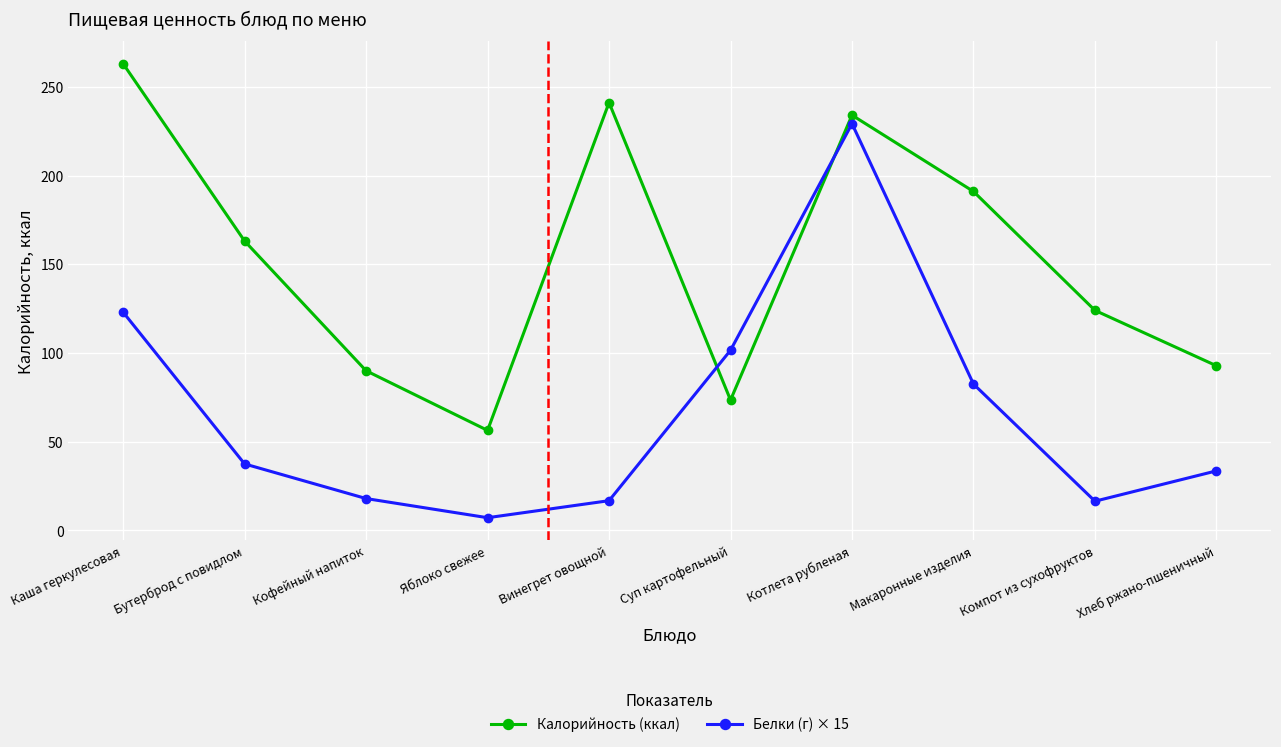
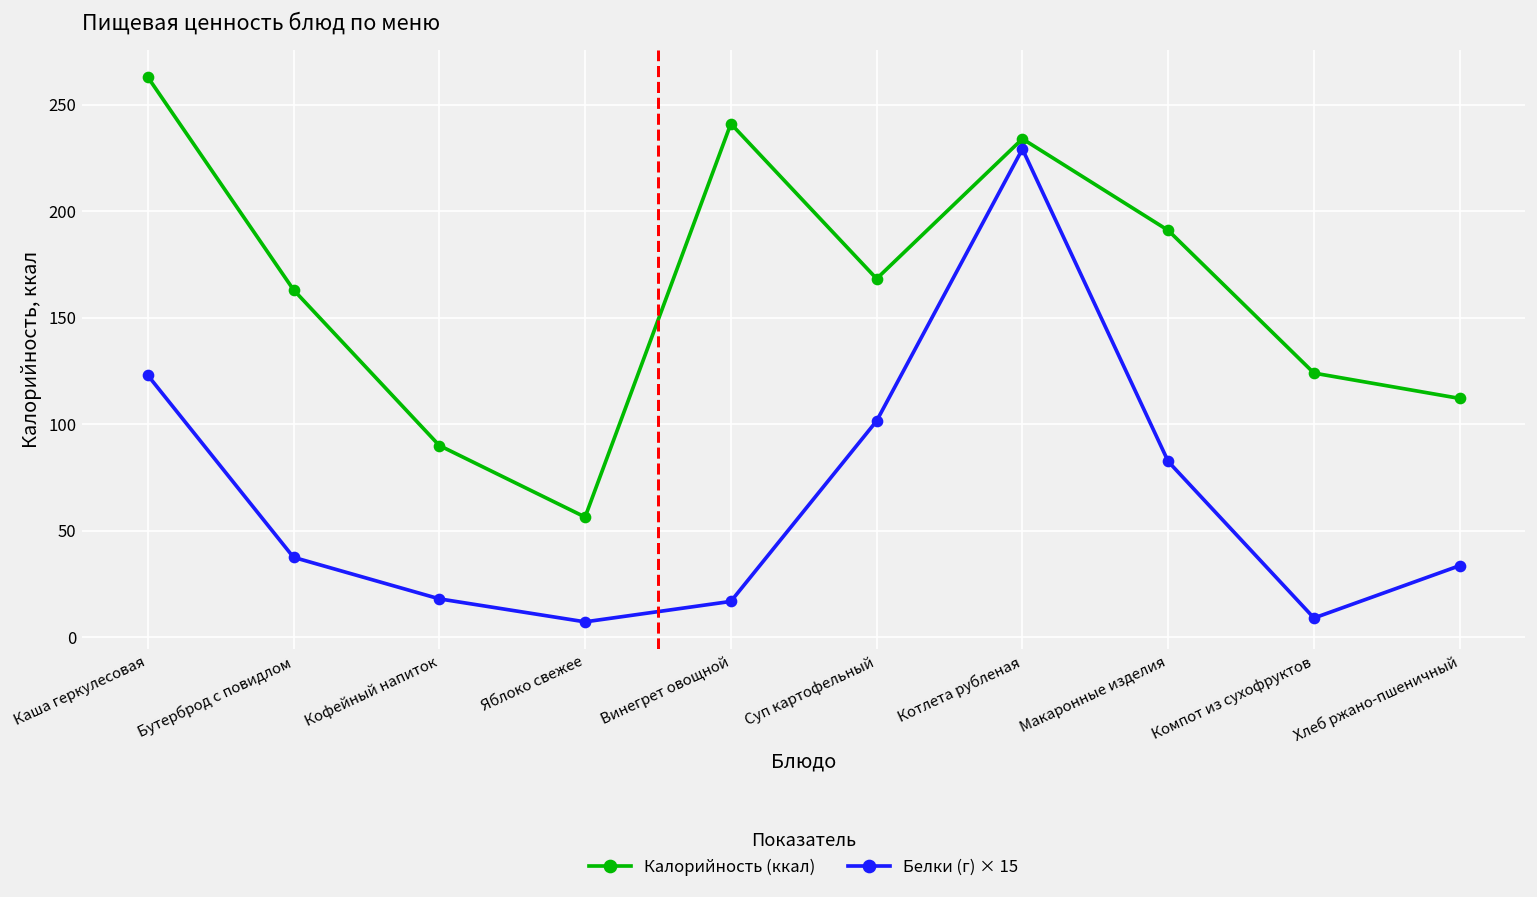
Калорийность (ккал), Суп картофельный: 74 -> 168
Белки (г) × 15, Компот из сухофруктов: 17 -> 9
Калорийность (ккал), Хлеб ржано-пшеничный: 93 -> 112
